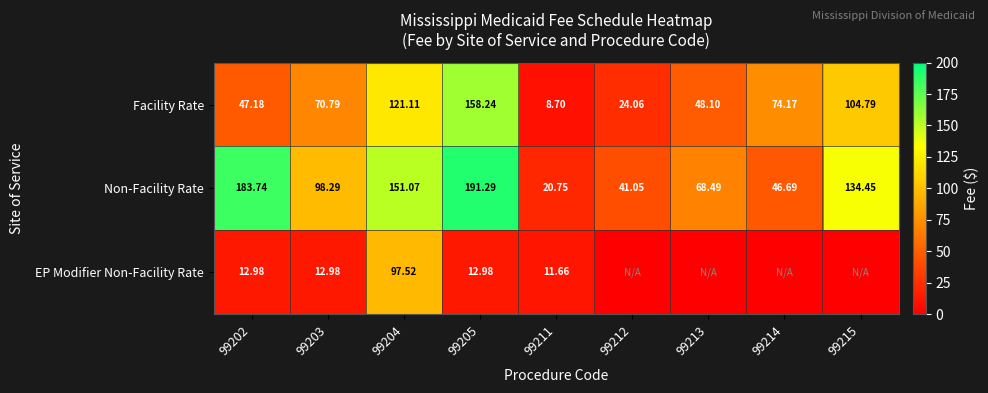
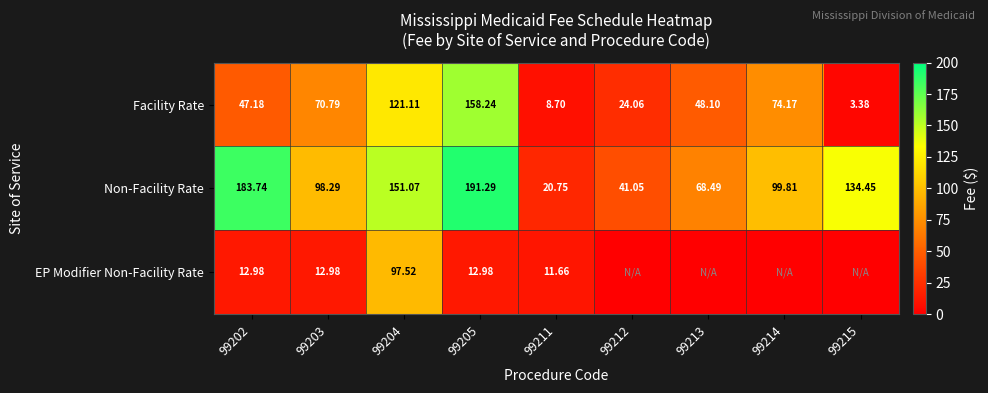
Facility Rate, 99215: 104.79 -> 3.38
Non-Facility Rate, 99214: 46.69 -> 99.81
